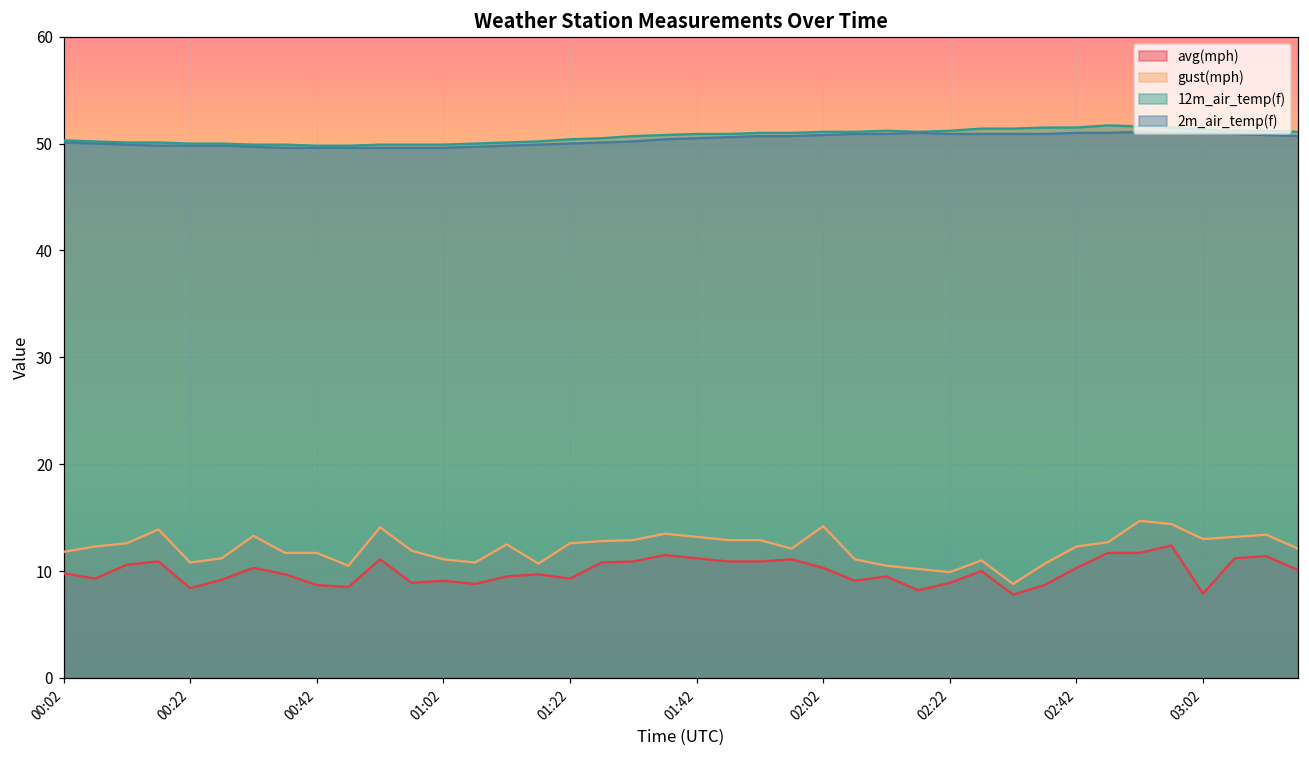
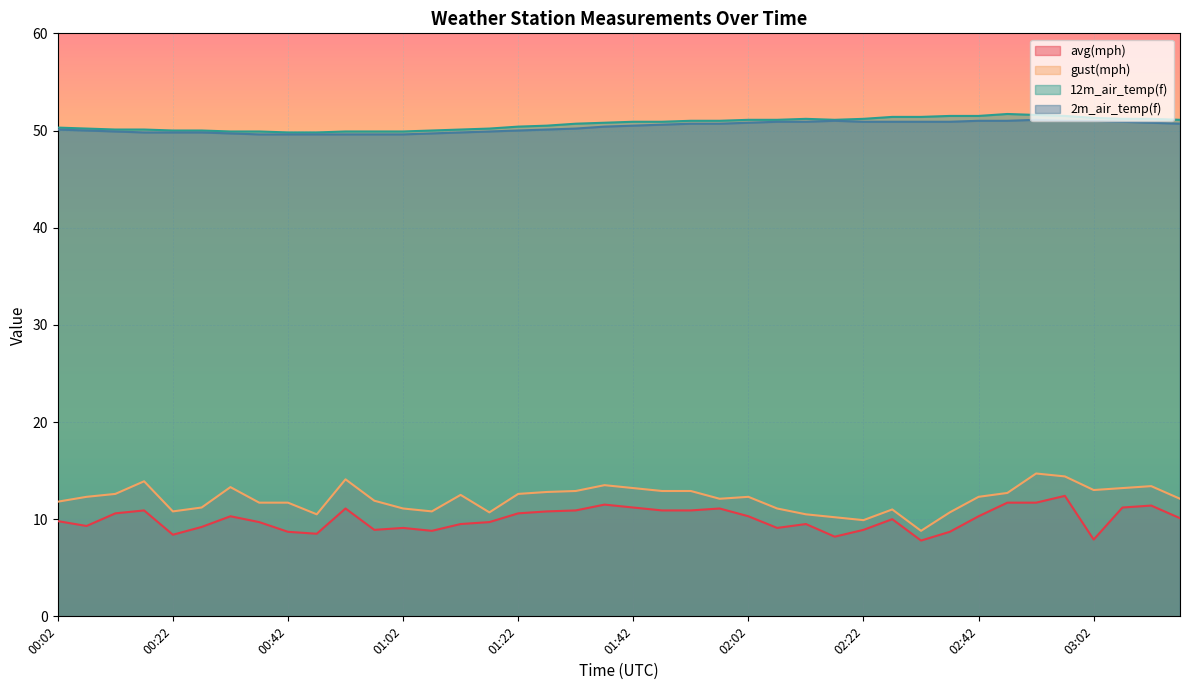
avg(mph), 01:22: 9 -> 11
gust(mph), 02:02: 14 -> 12
